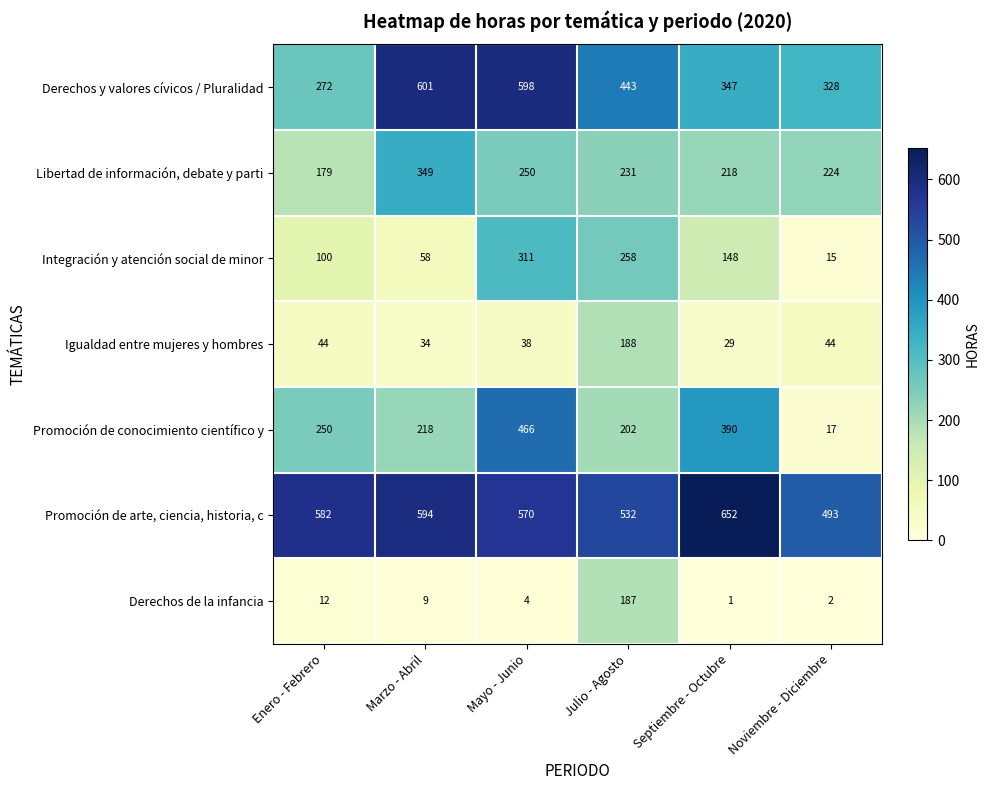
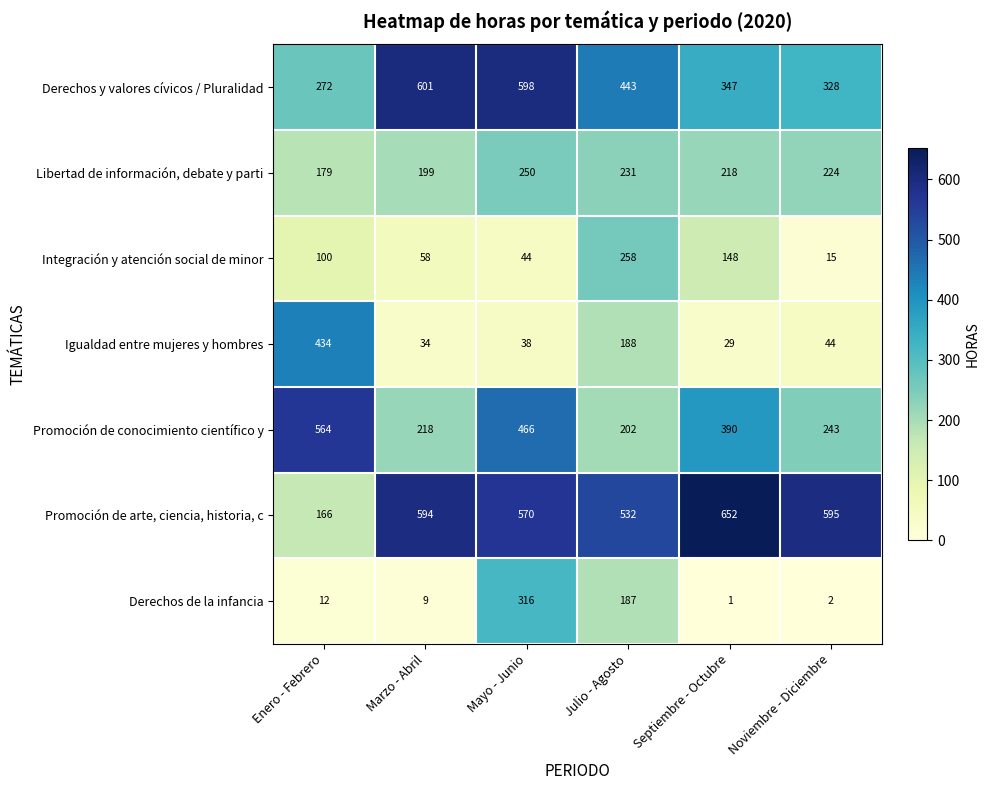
Libertad de información, debate y parti, Marzo - Abril: 349 -> 199
Integración y atención social de minor, Mayo - Junio: 311 -> 44
Igualdad entre mujeres y hombres, Enero - Febrero: 44 -> 434
Promoción de conocimiento científico y, Enero - Febrero: 250 -> 564
Promoción de conocimiento científico y, Noviembre - Diciembre: 17 -> 243
Promoción de arte, ciencia, historia, c, Enero - Febrero: 582 -> 166
Promoción de arte, ciencia, historia, c, Noviembre - Diciembre: 493 -> 595
Derechos de la infancia, Mayo - Junio: 4 -> 316
